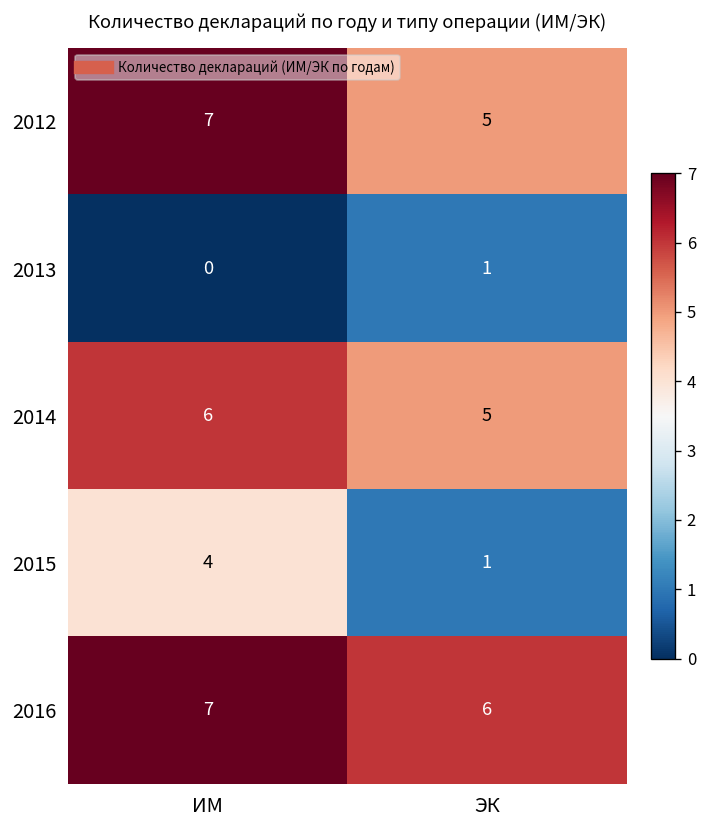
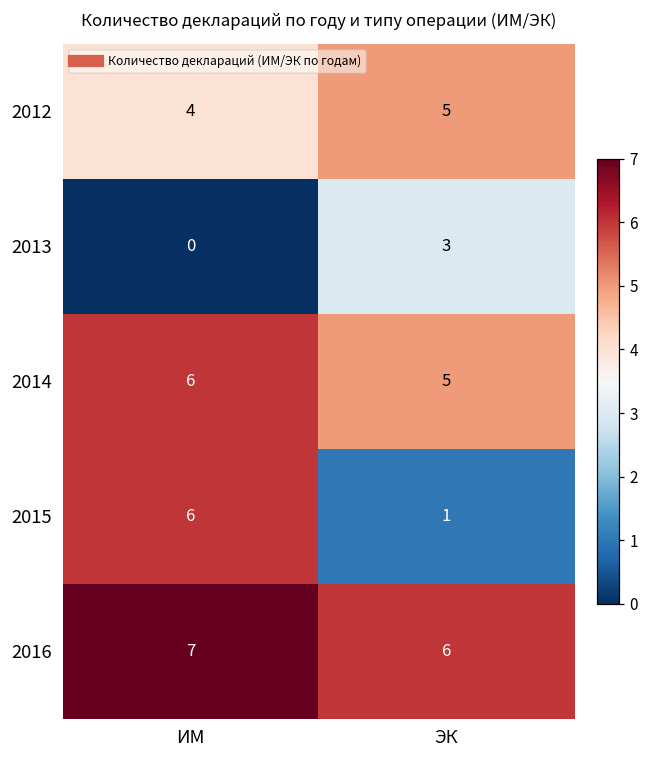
2012, ИМ: 7 -> 4
2013, ЭК: 1 -> 3
2015, ИМ: 4 -> 6
